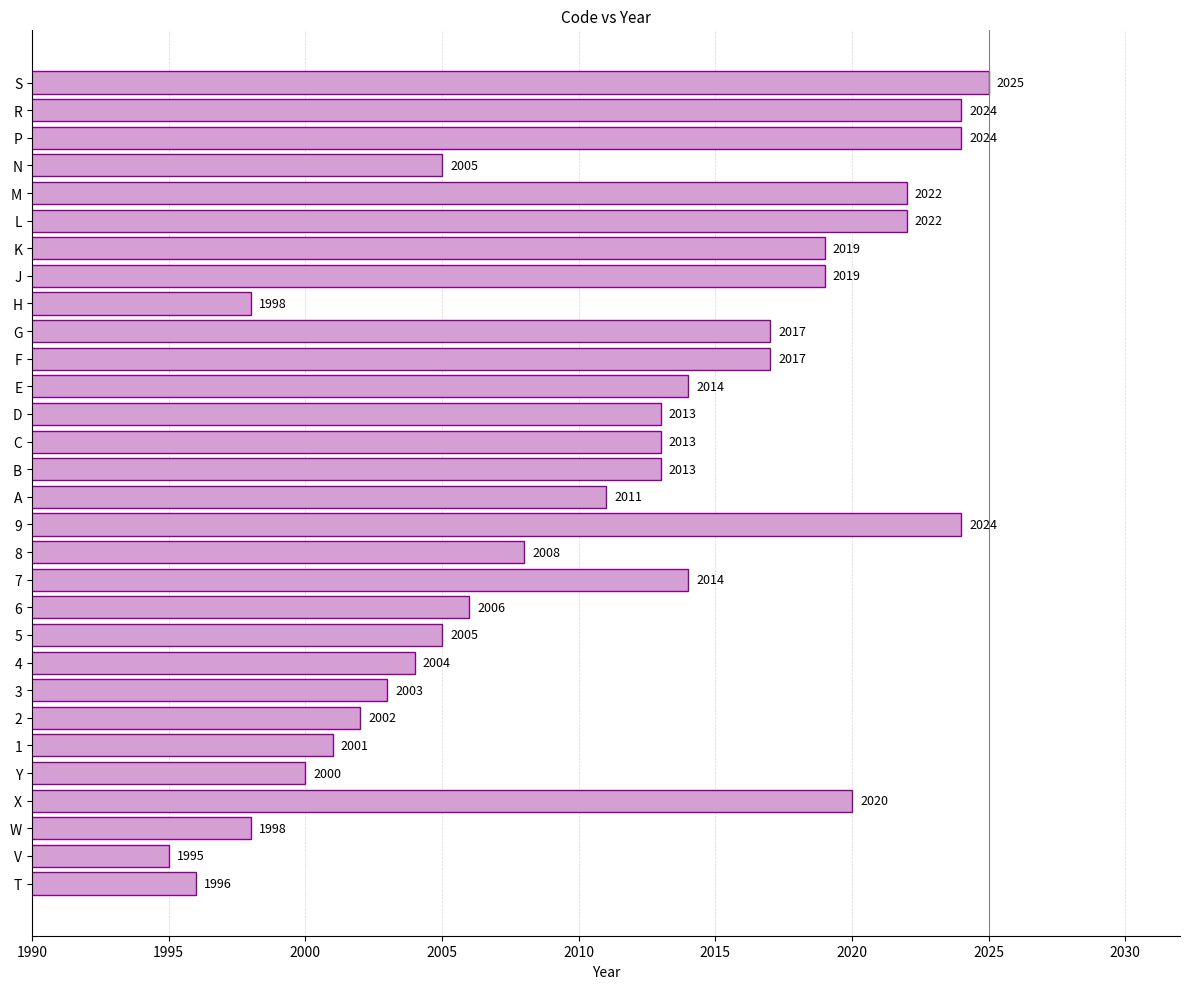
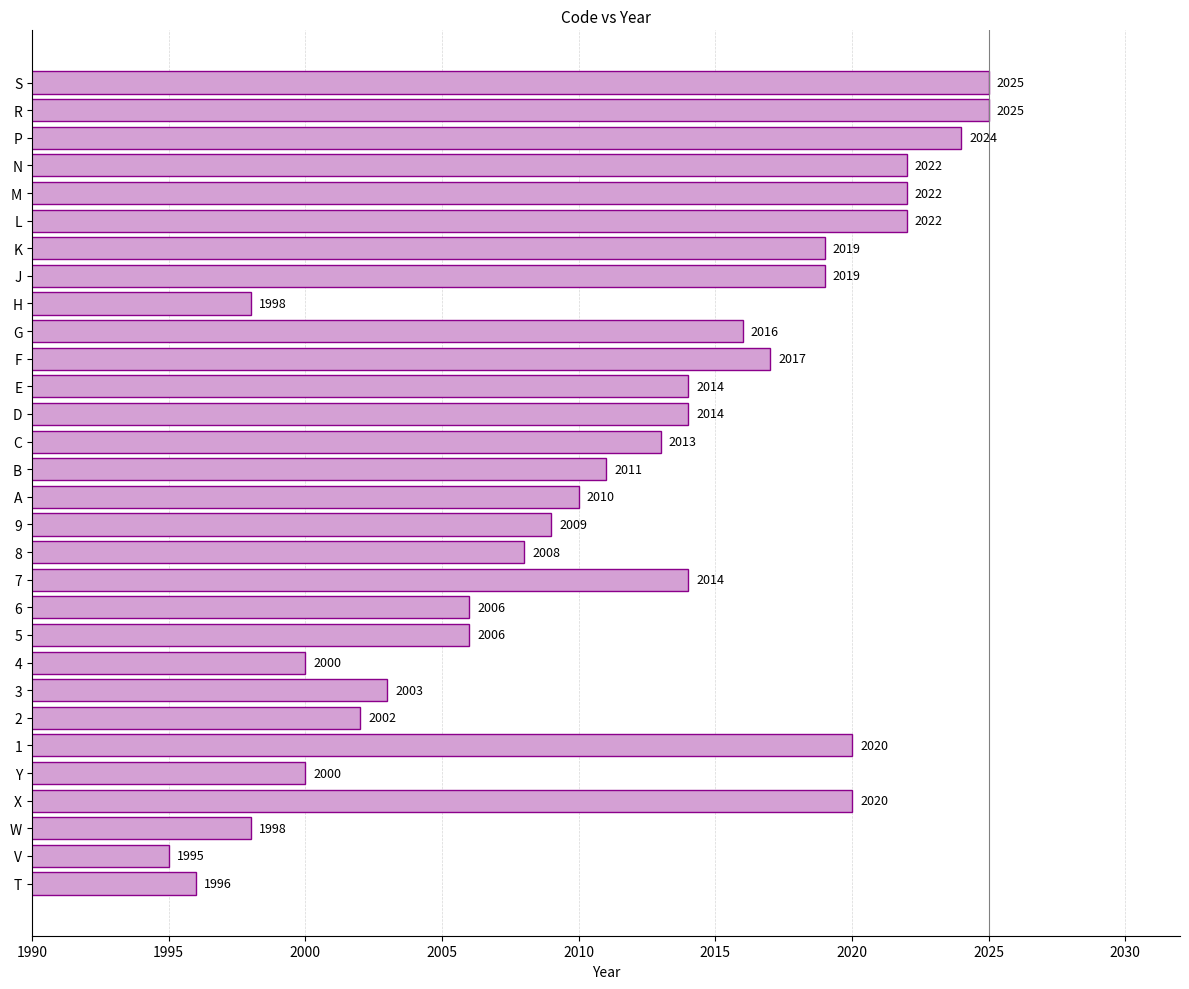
R: 2024 -> 2025
N: 2005 -> 2022
G: 2017 -> 2016
D: 2013 -> 2014
B: 2013 -> 2011
A: 2011 -> 2010
9: 2024 -> 2009
5: 2005 -> 2006
4: 2004 -> 2000
1: 2001 -> 2020
